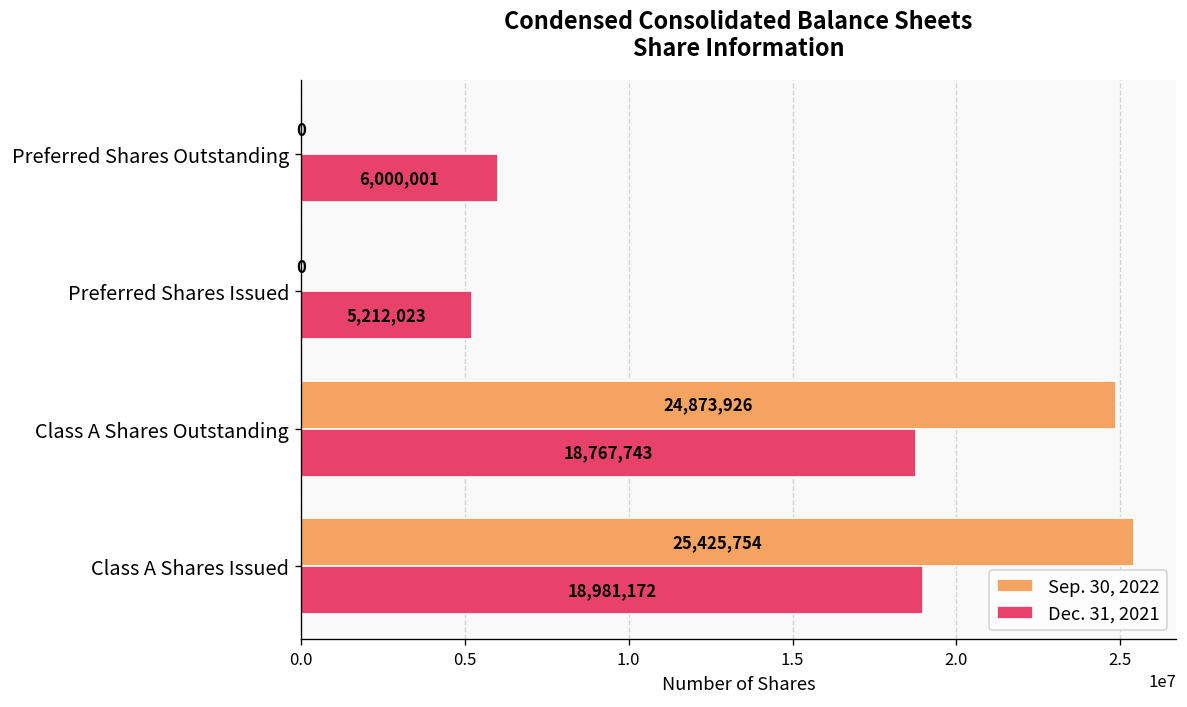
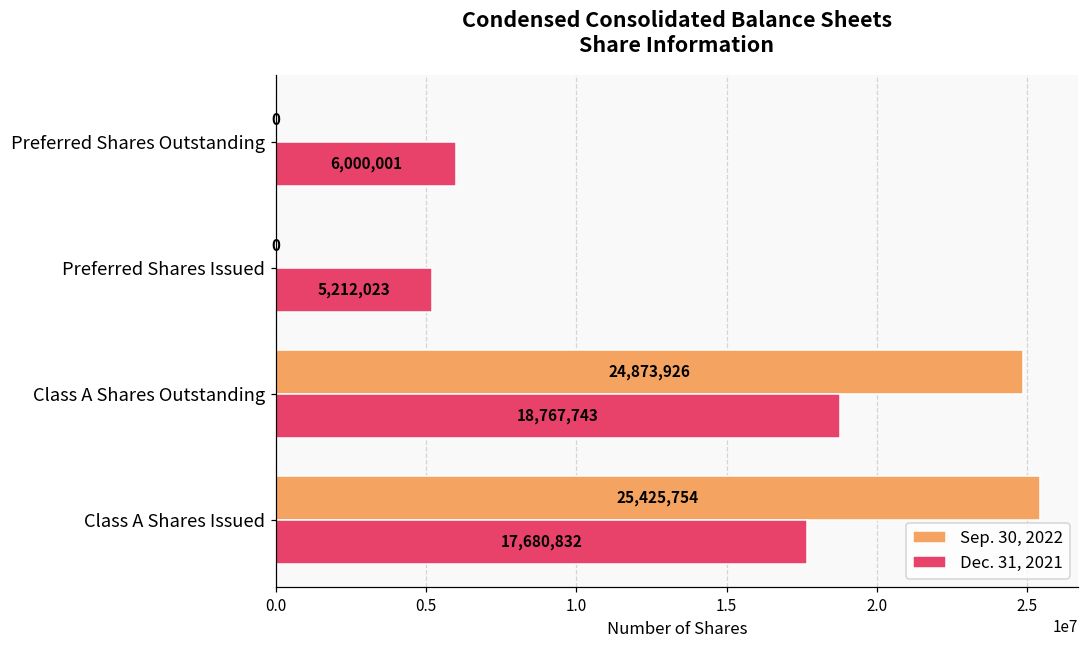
Dec. 31, 2021, Class A Shares Issued: 18,981,172 -> 17,680,832
